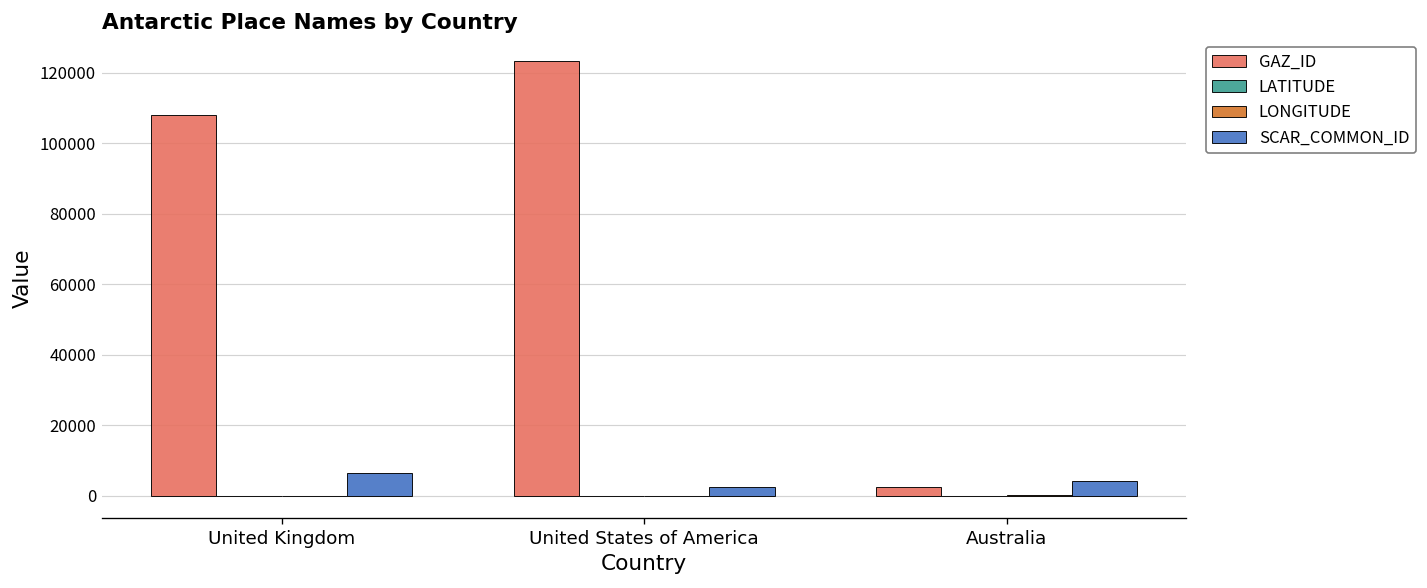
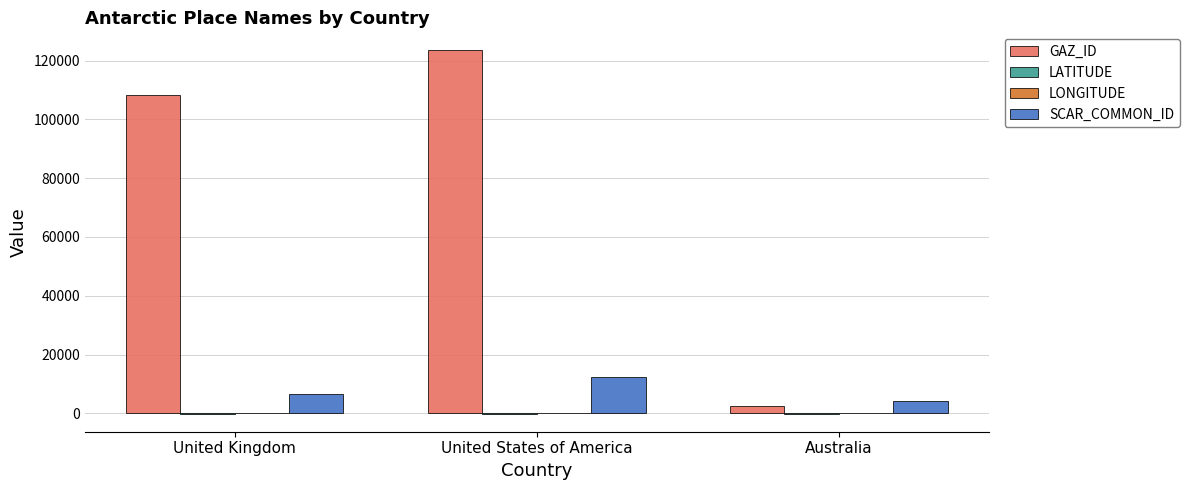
SCAR_COMMON_ID, United States of America: 2000 -> 12000
